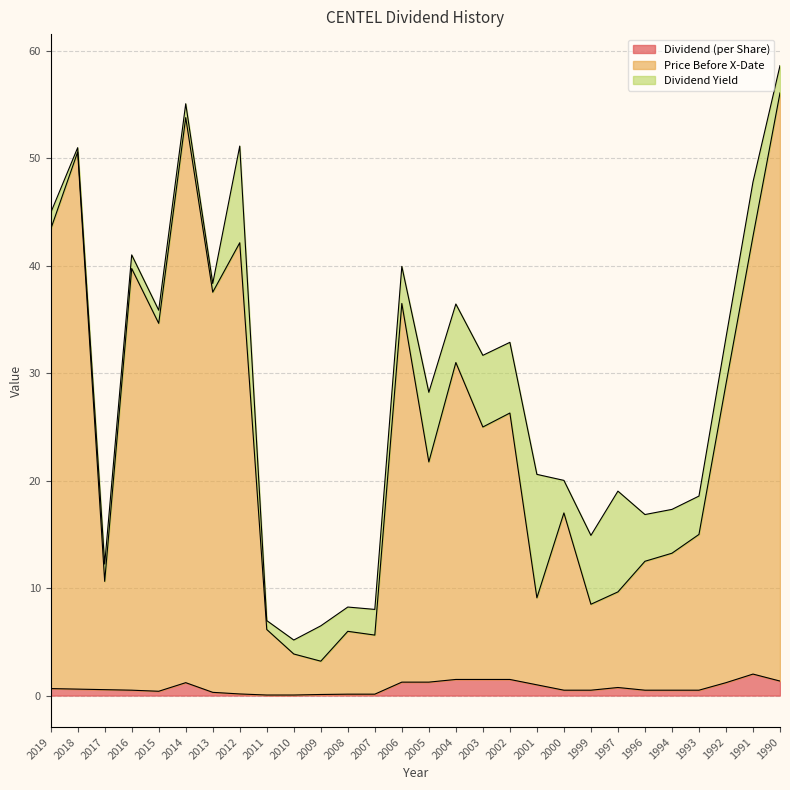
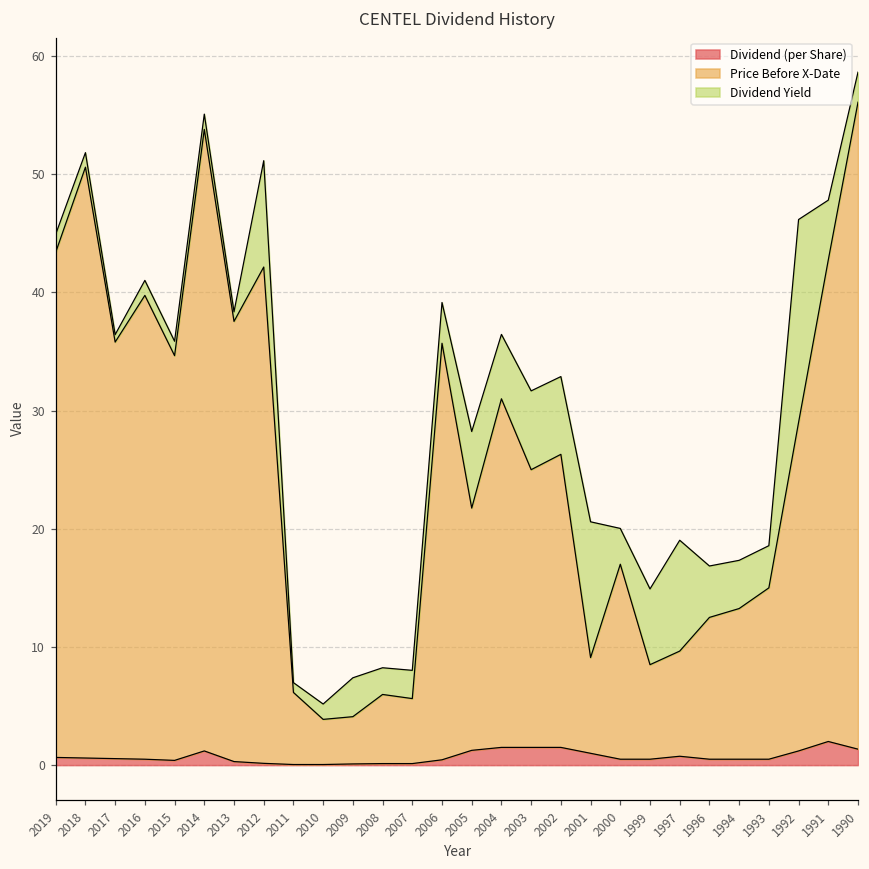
Dividend Yield, 2018: 0.4 -> 1.2
Price Before X-Date, 2017: 10.1 -> 35.3
Dividend Yield, 2017: 1.6 -> 0.6
Price Before X-Date, 2009: 3.1 -> 4.0
Dividend (per Share), 2006: 1.3 -> 0.5
Dividend Yield, 1992: 4.3 -> 17.2
